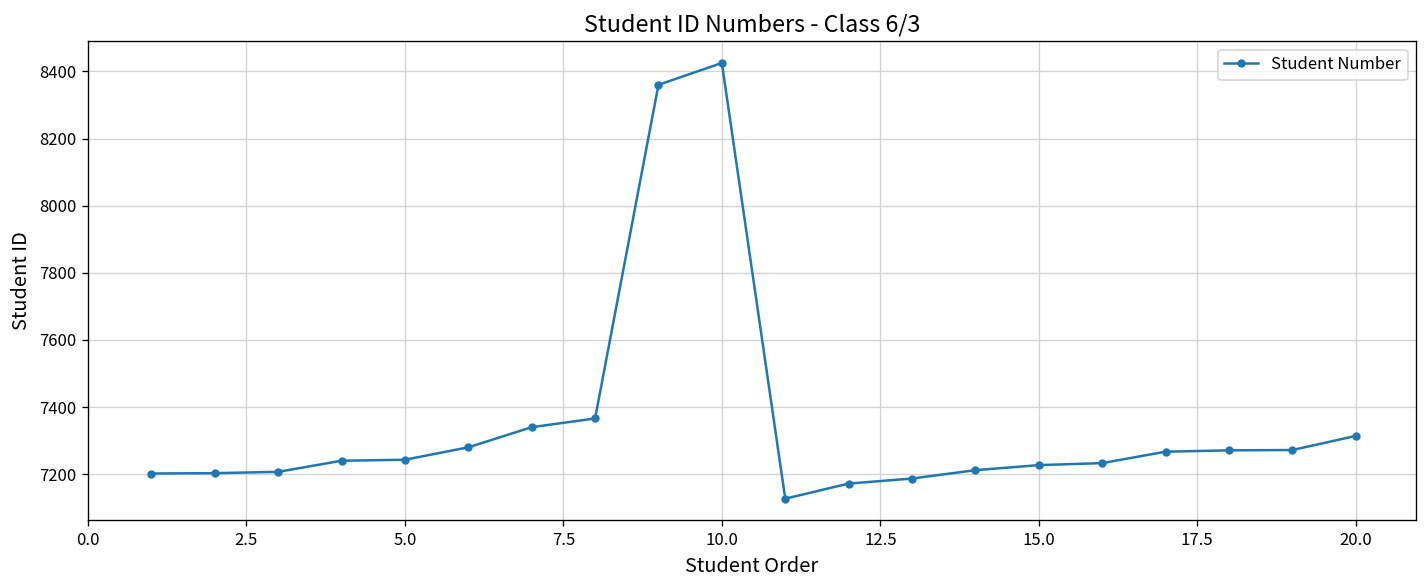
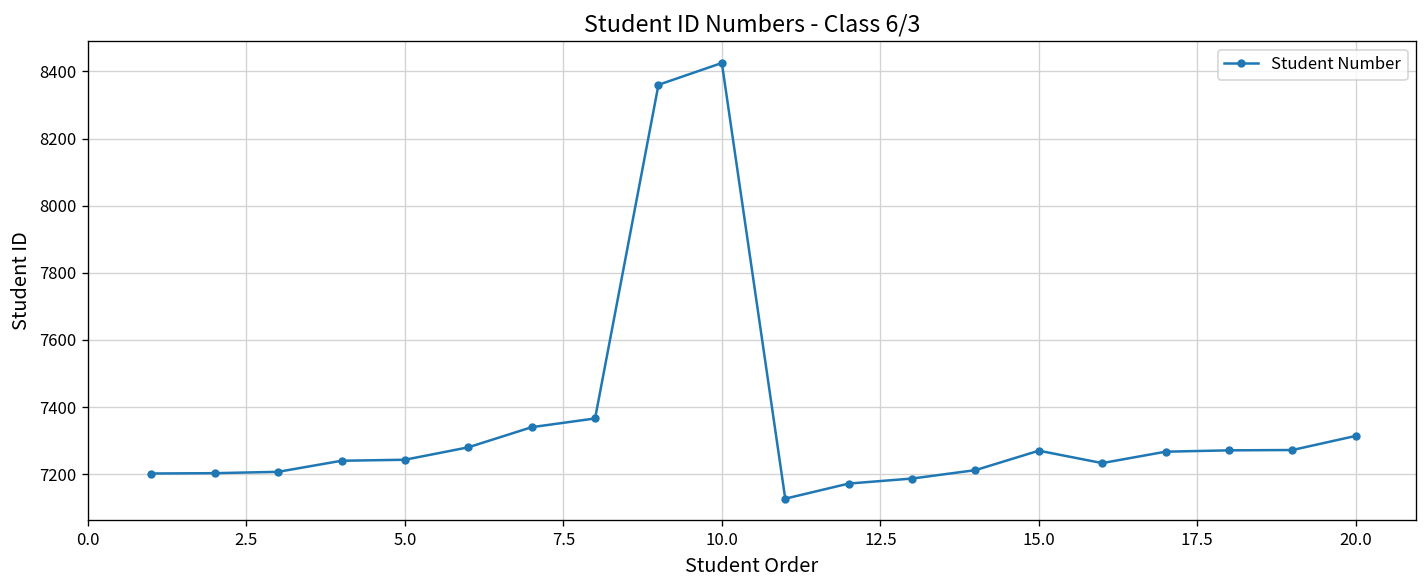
15.0: 7230 -> 7270
